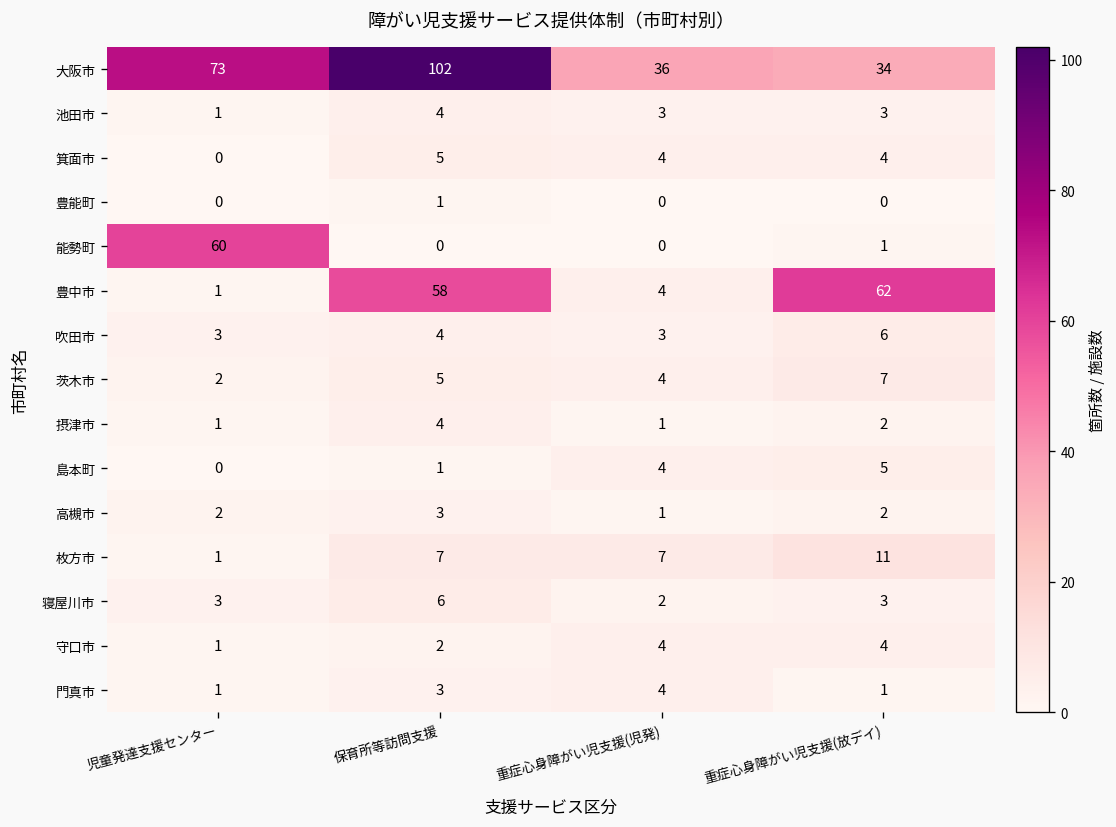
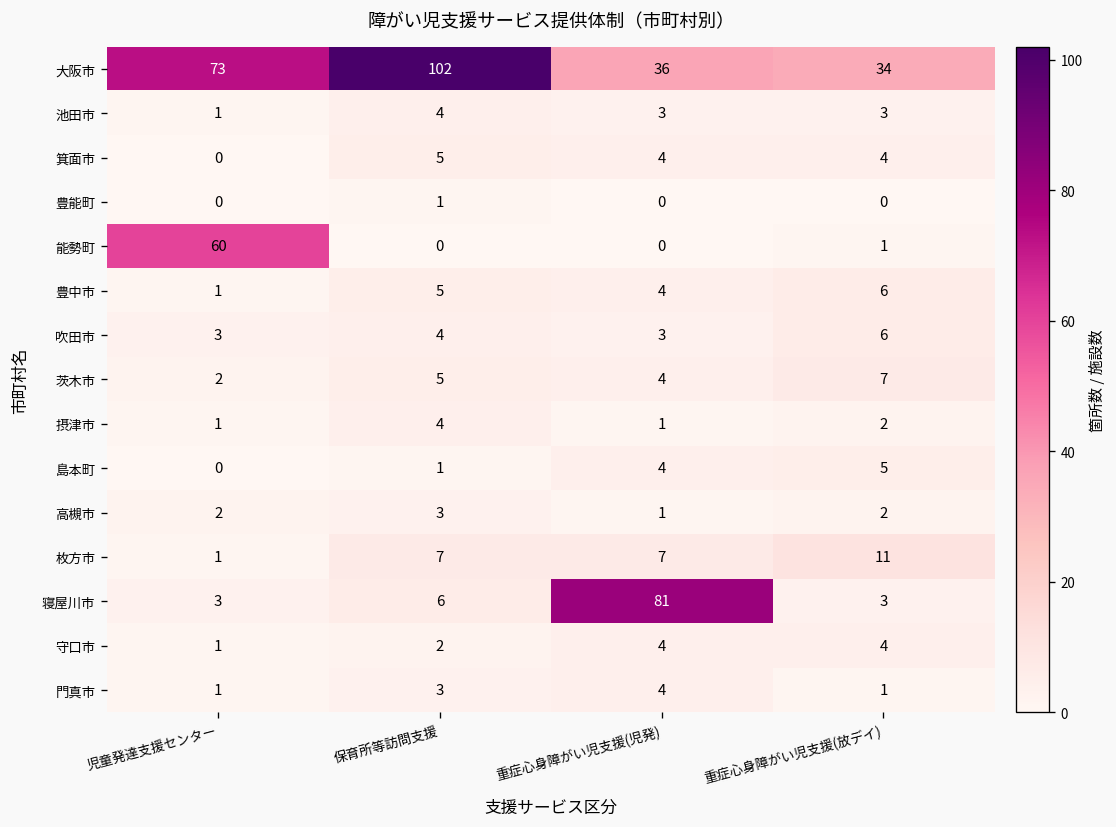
豊中市, 保育所等訪問支援: 58 -> 5
豊中市, 重症心身障がい児支援(放デイ): 62 -> 6
寝屋川市, 重症心身障がい児支援(児発): 2 -> 81
